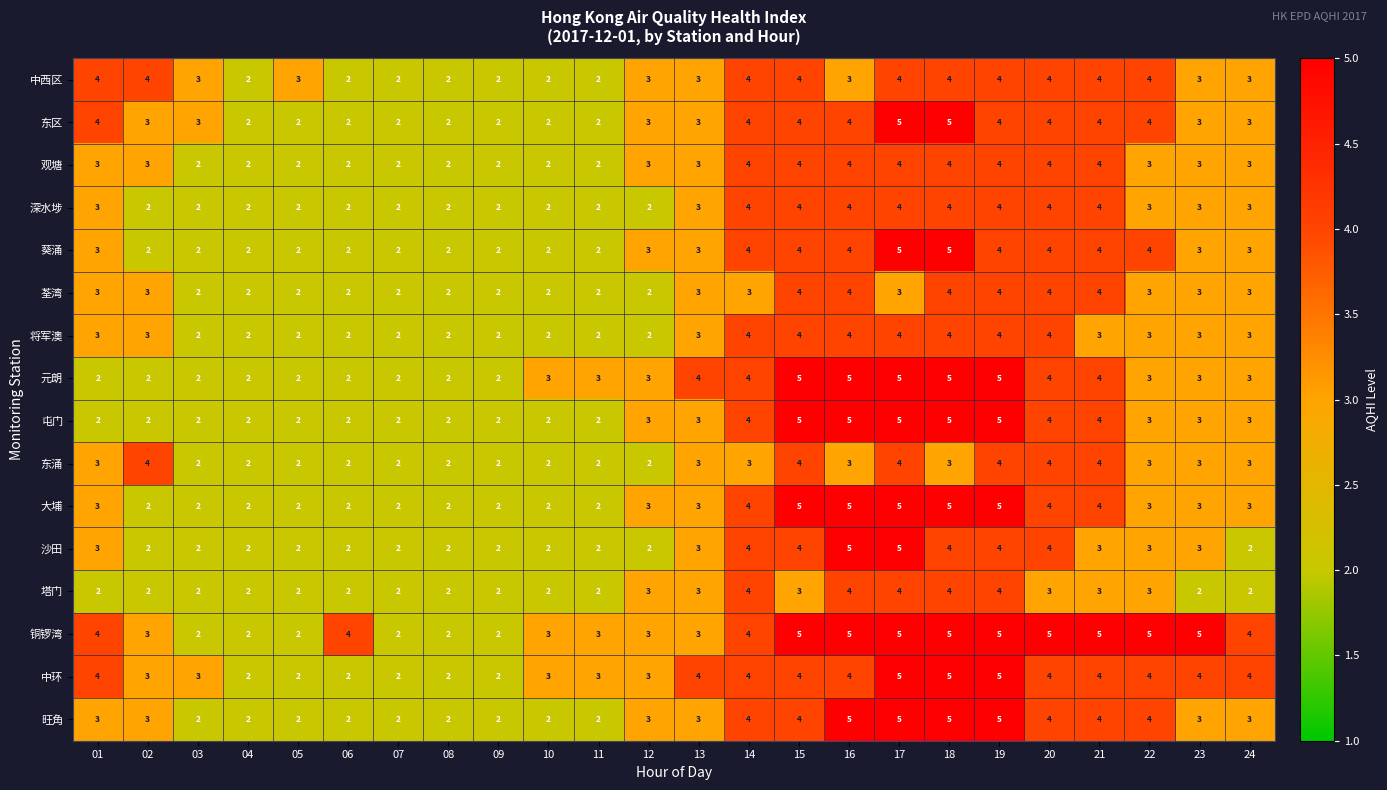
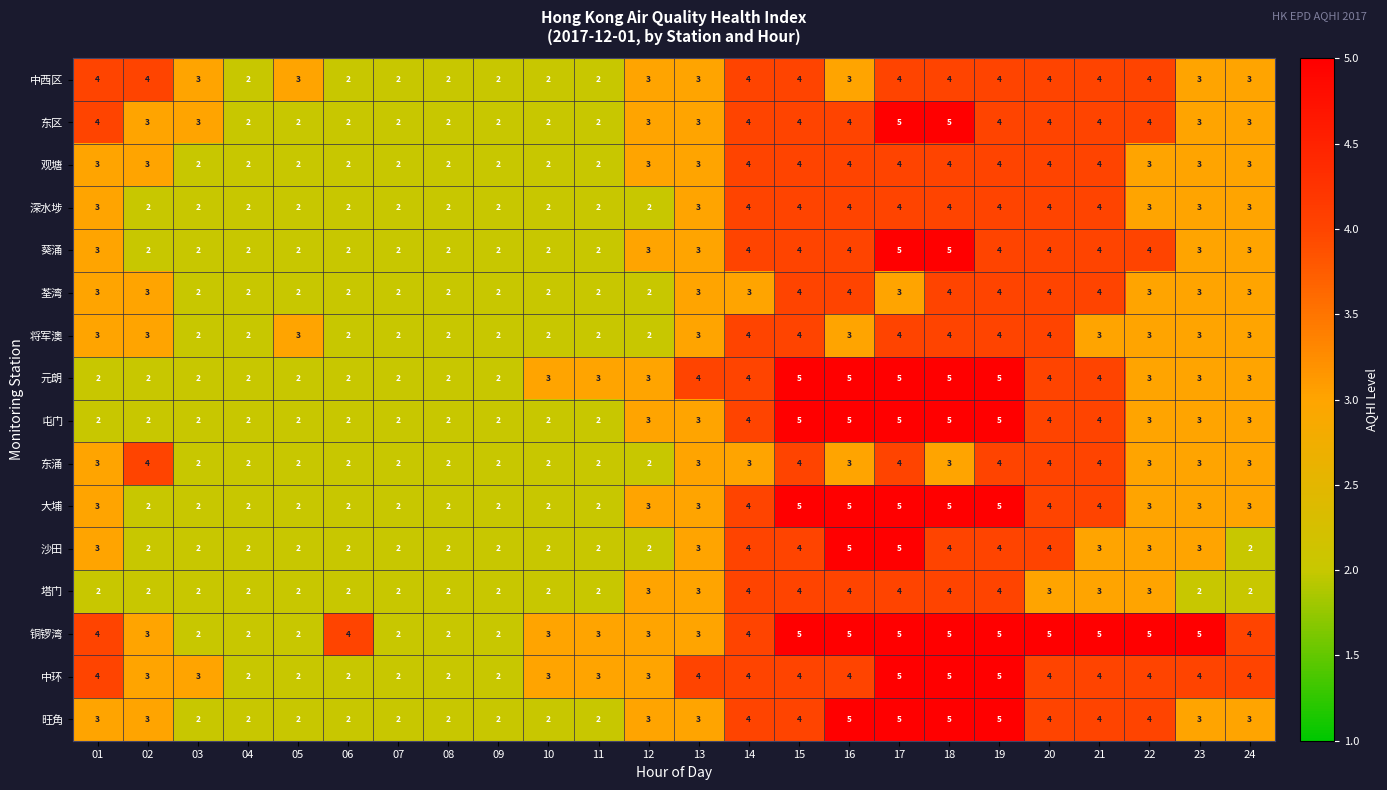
将军澳, 05: 2 -> 3
将军澳, 16: 4 -> 3
塔门, 15: 3 -> 4
